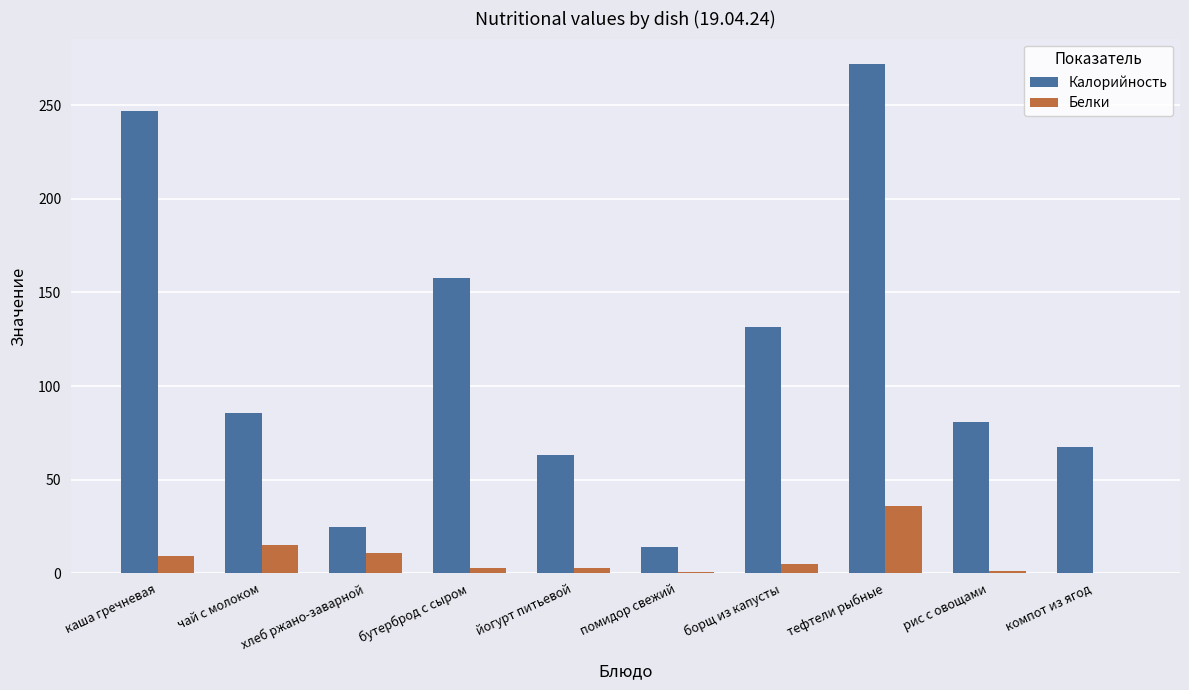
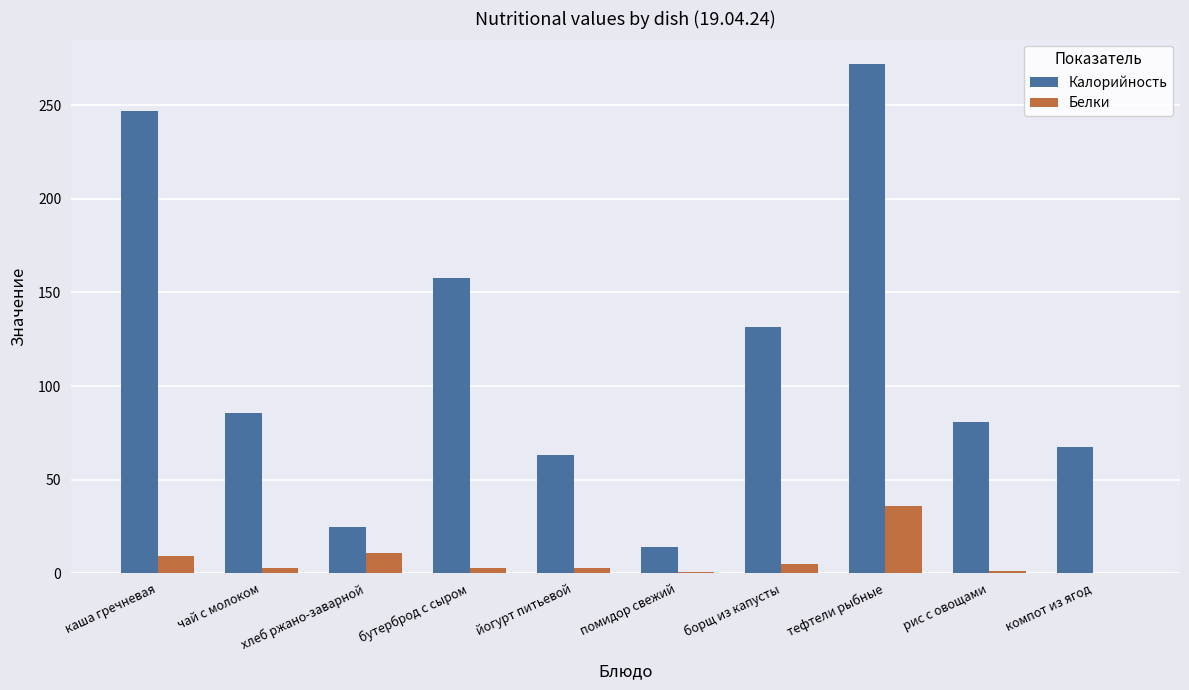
Белки, чай с молоком: 15 -> 3
